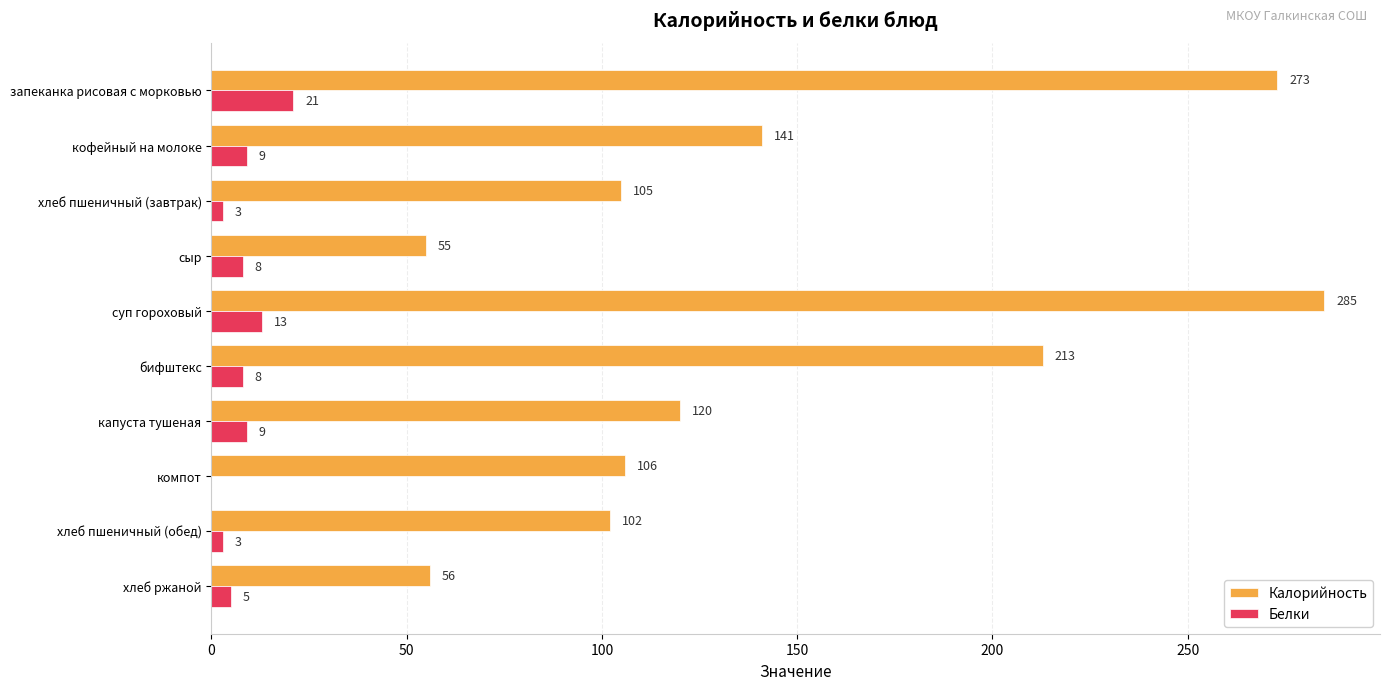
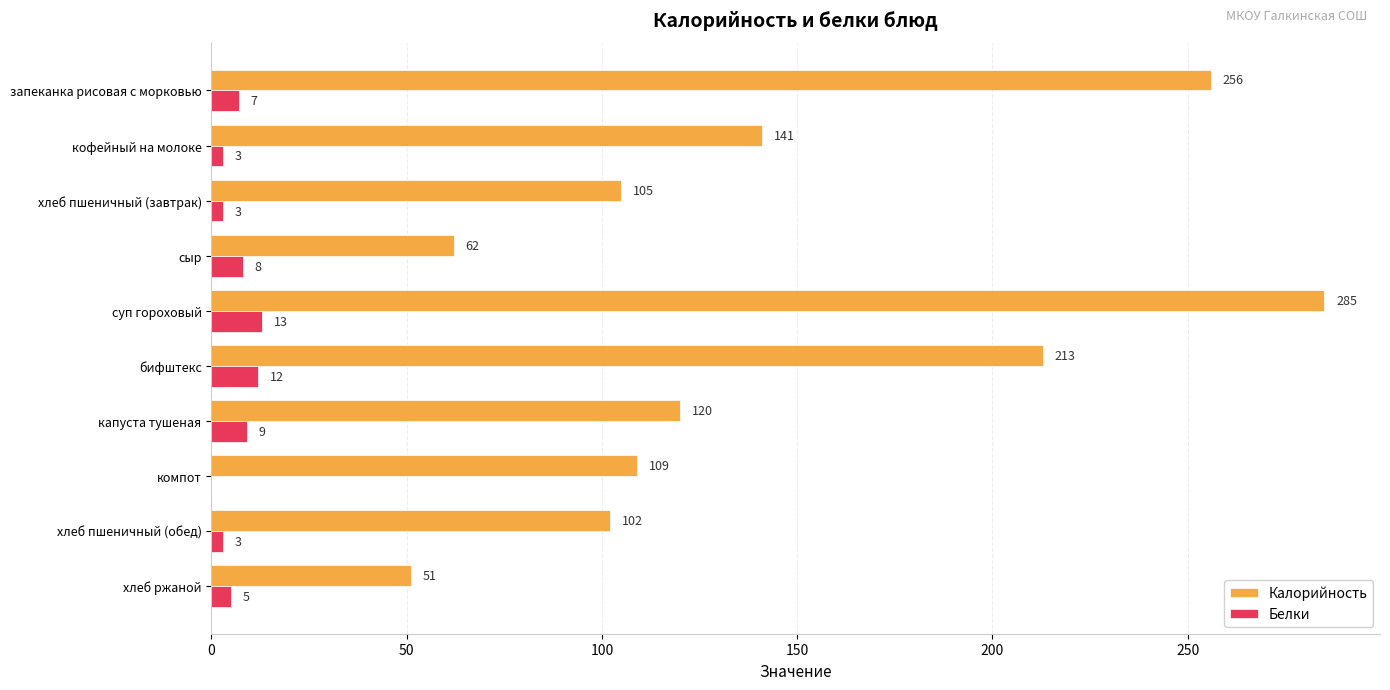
Калорийность, запеканка рисовая с морковью: 273 -> 256
Белки, запеканка рисовая с морковью: 21 -> 7
Белки, кофейный на молоке: 9 -> 3
Калорийность, сыр: 55 -> 62
Белки, бифштекс: 8 -> 12
Калорийность, компот: 106 -> 109
Калорийность, хлеб ржаной: 56 -> 51
